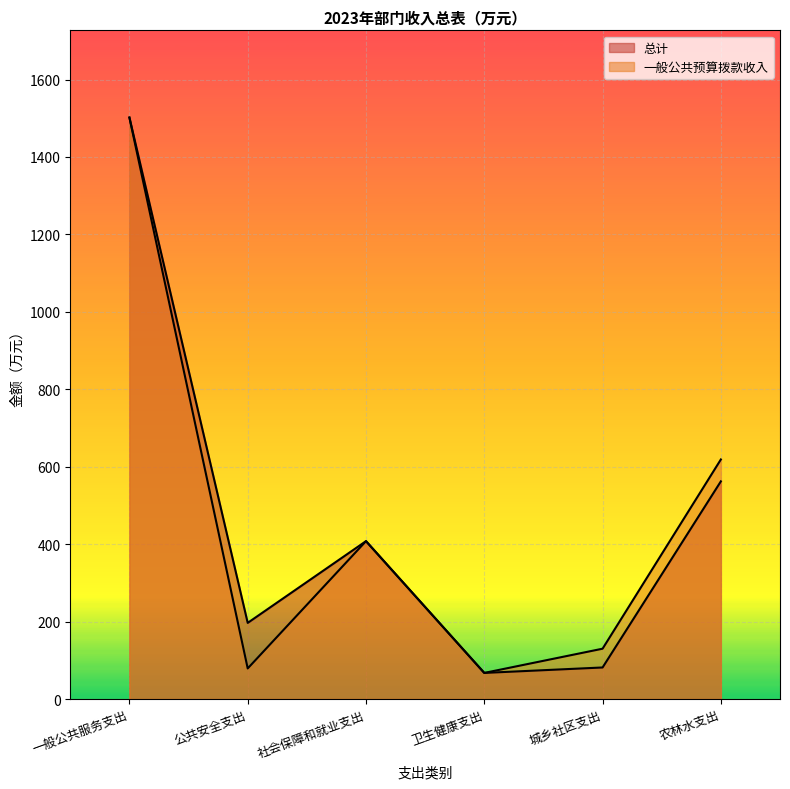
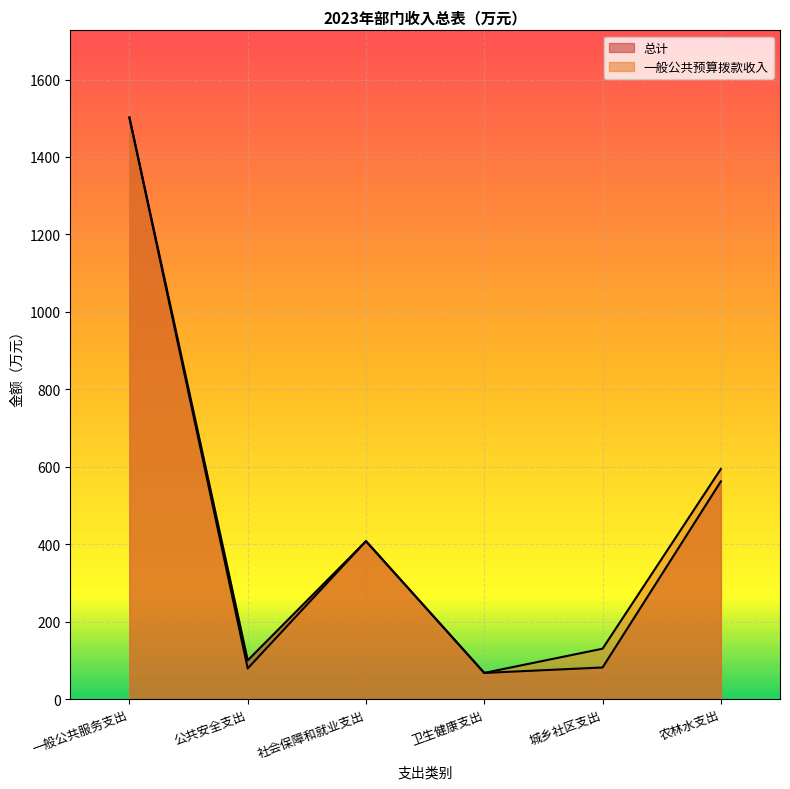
总计, 公共安全支出: 200 -> 100
一般公共预算拨款收入, 农林水支出: 620 -> 590
